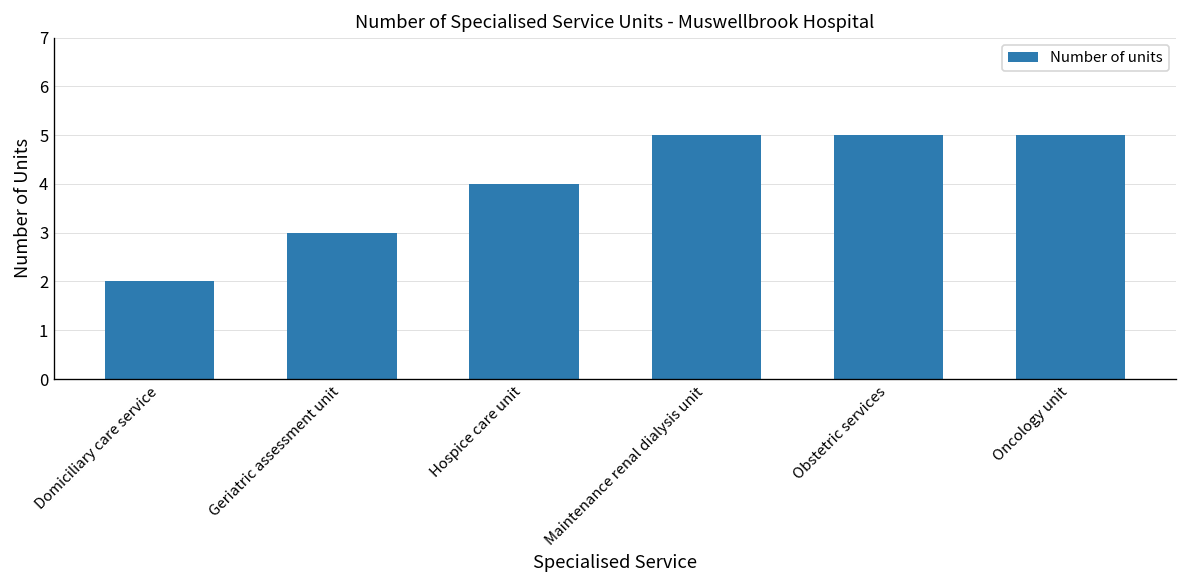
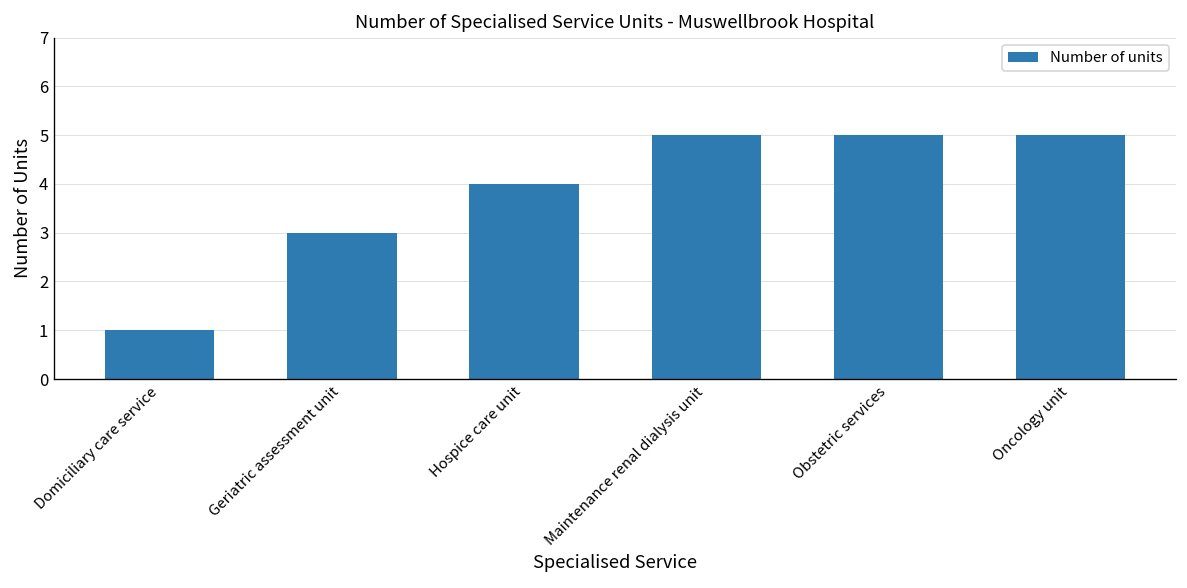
Domiciliary care service: 2 -> 1
